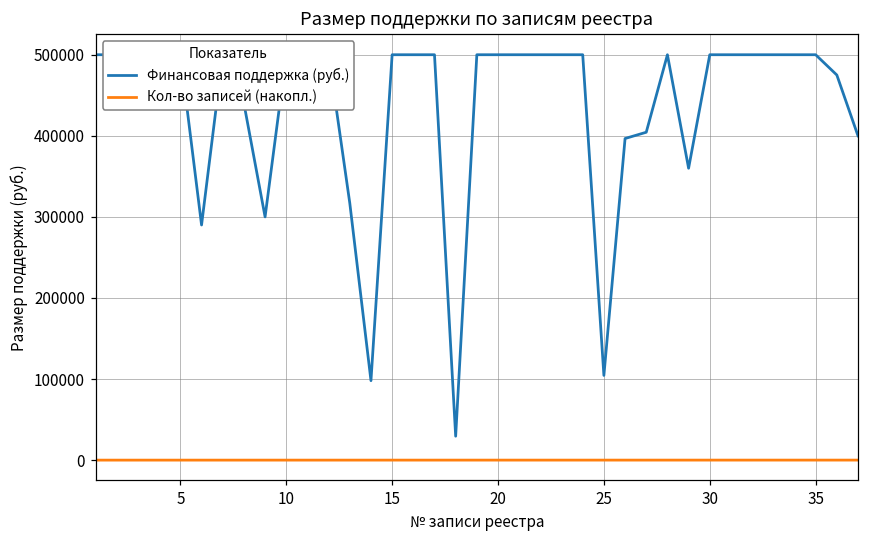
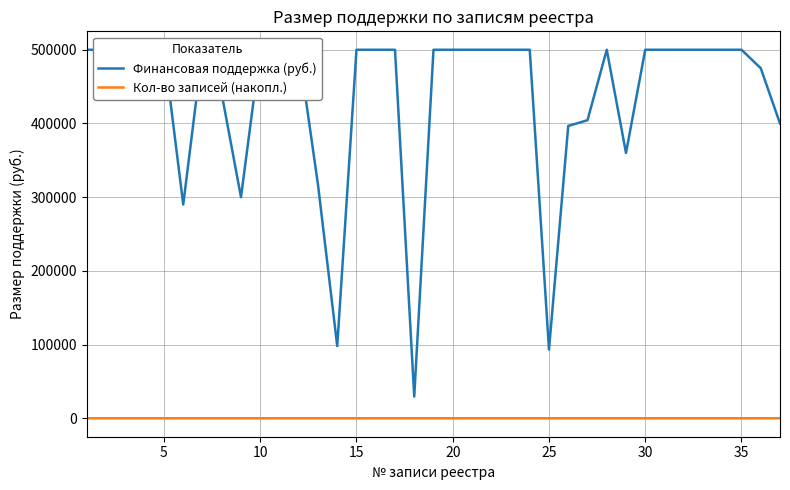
Финансовая поддержка (руб.), 25: 100000 -> 90000
